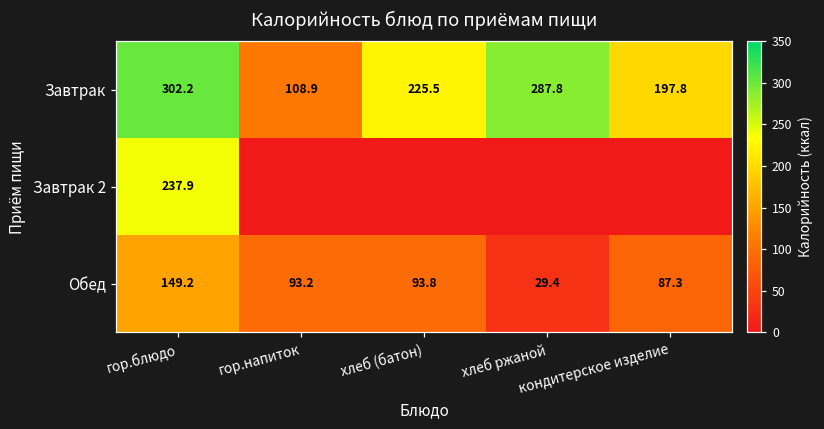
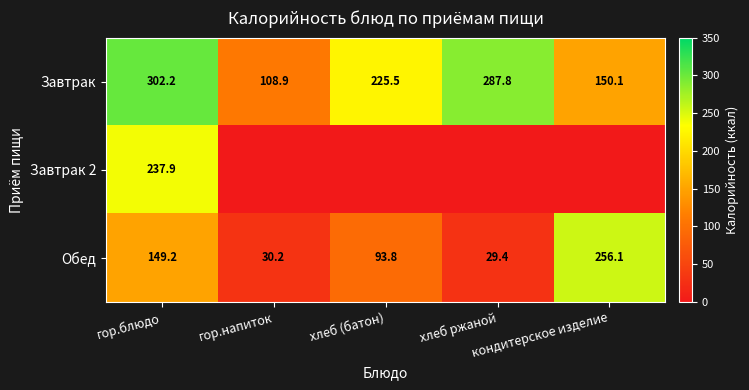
Завтрак, кондитерское изделие: 197.8 -> 150.1
Обед, гор.напиток: 93.2 -> 30.2
Обед, кондитерское изделие: 87.3 -> 256.1
